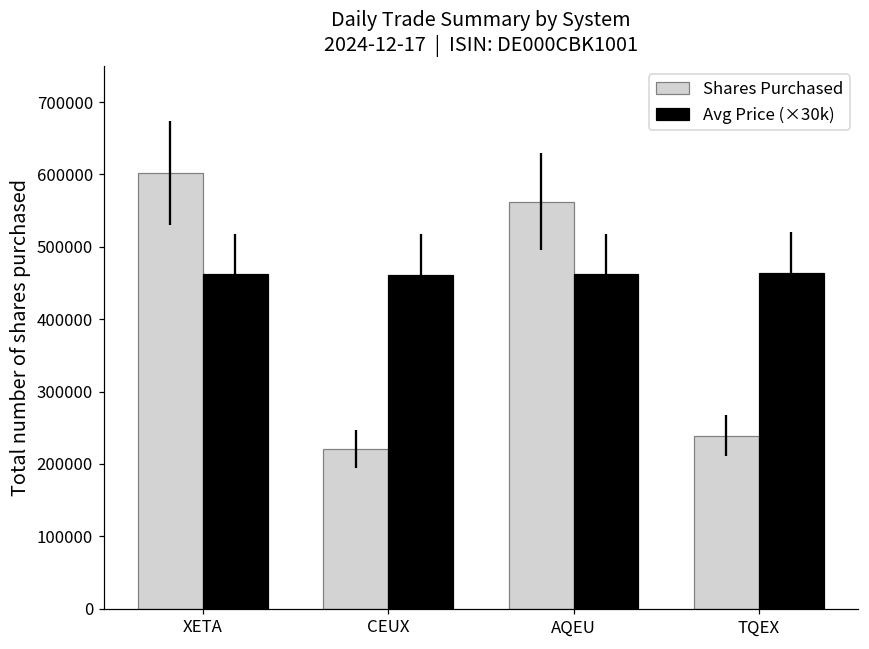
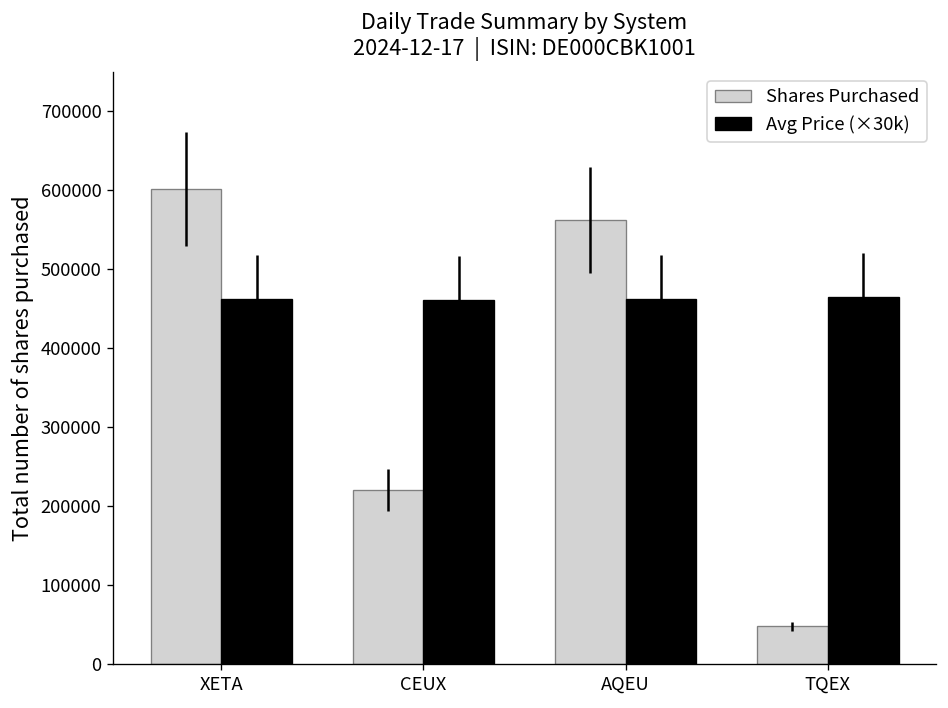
Shares Purchased, TQEX: 240000 -> 50000
